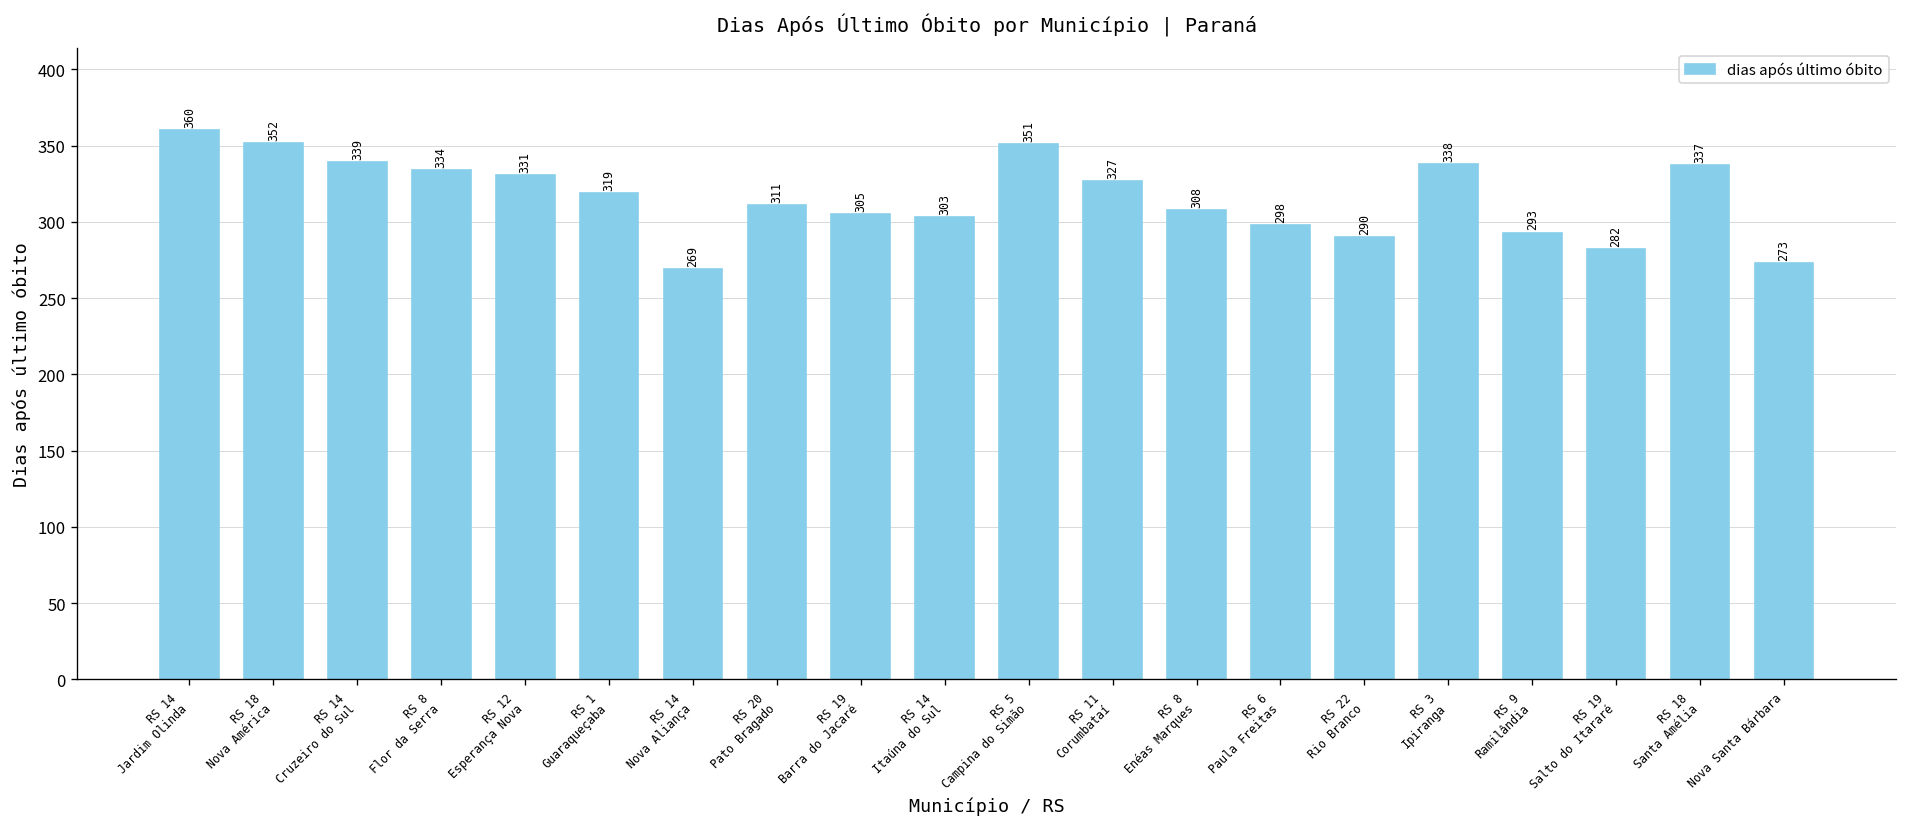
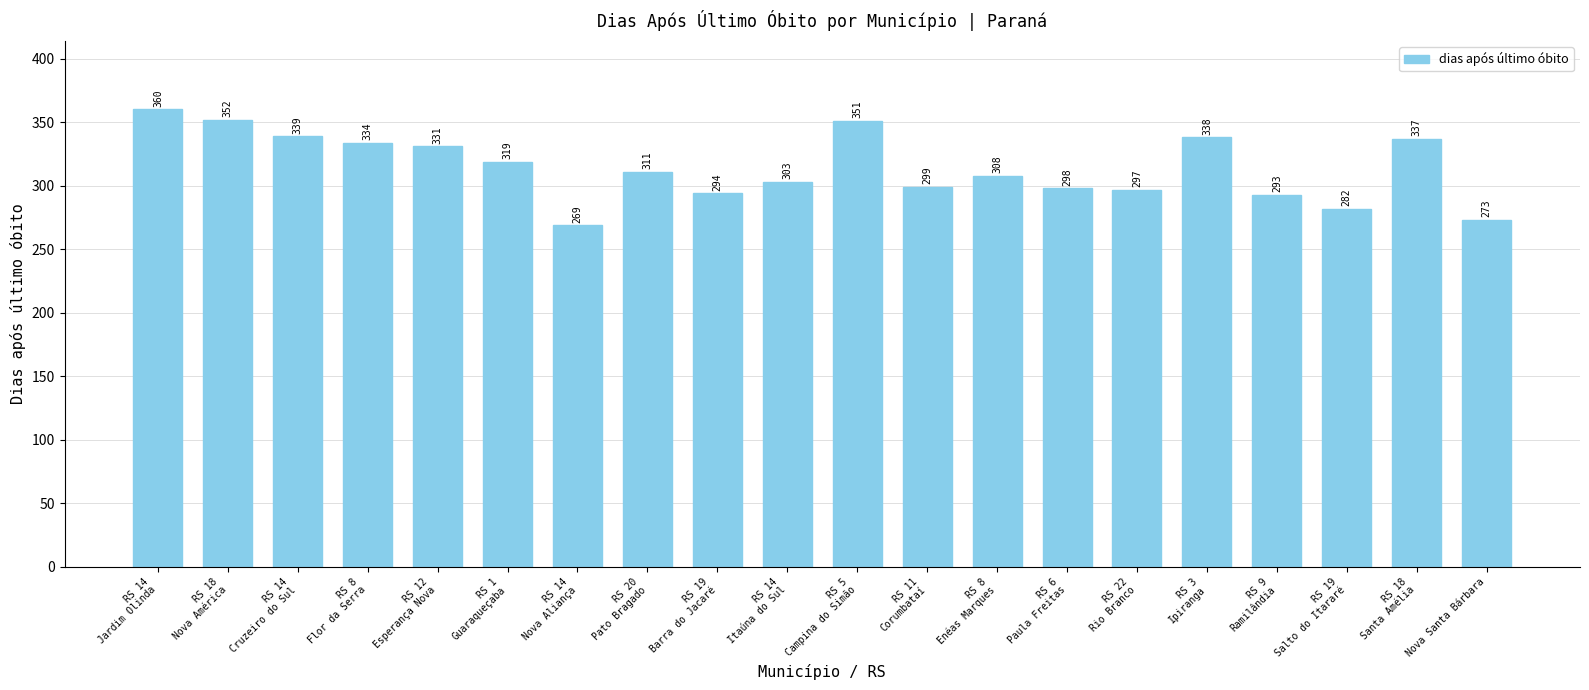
RS 19 Barra do Jacaré: 305 -> 294
RS 11 Corumbataí: 327 -> 299
RS 22 Rio Branco: 290 -> 297
